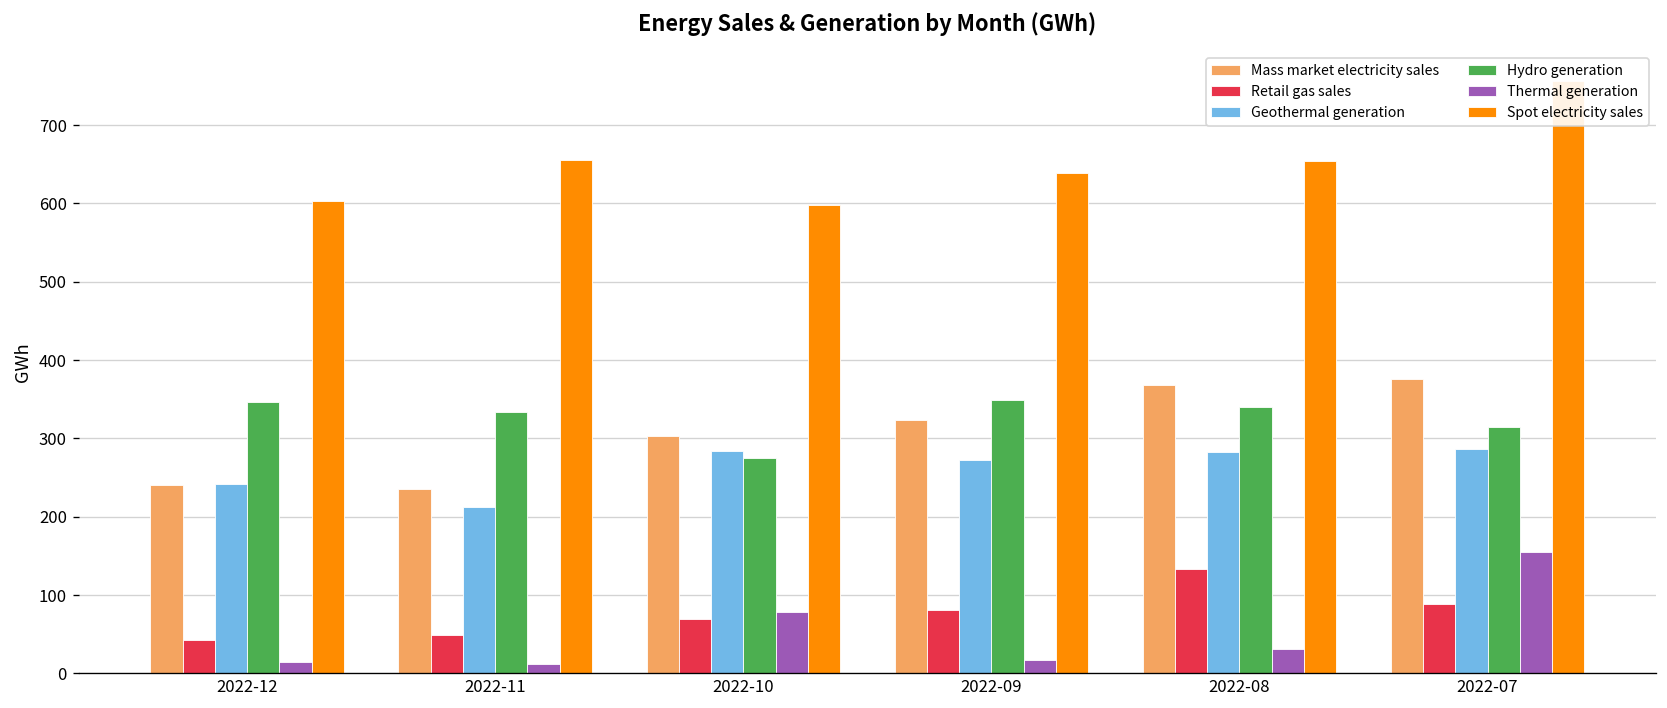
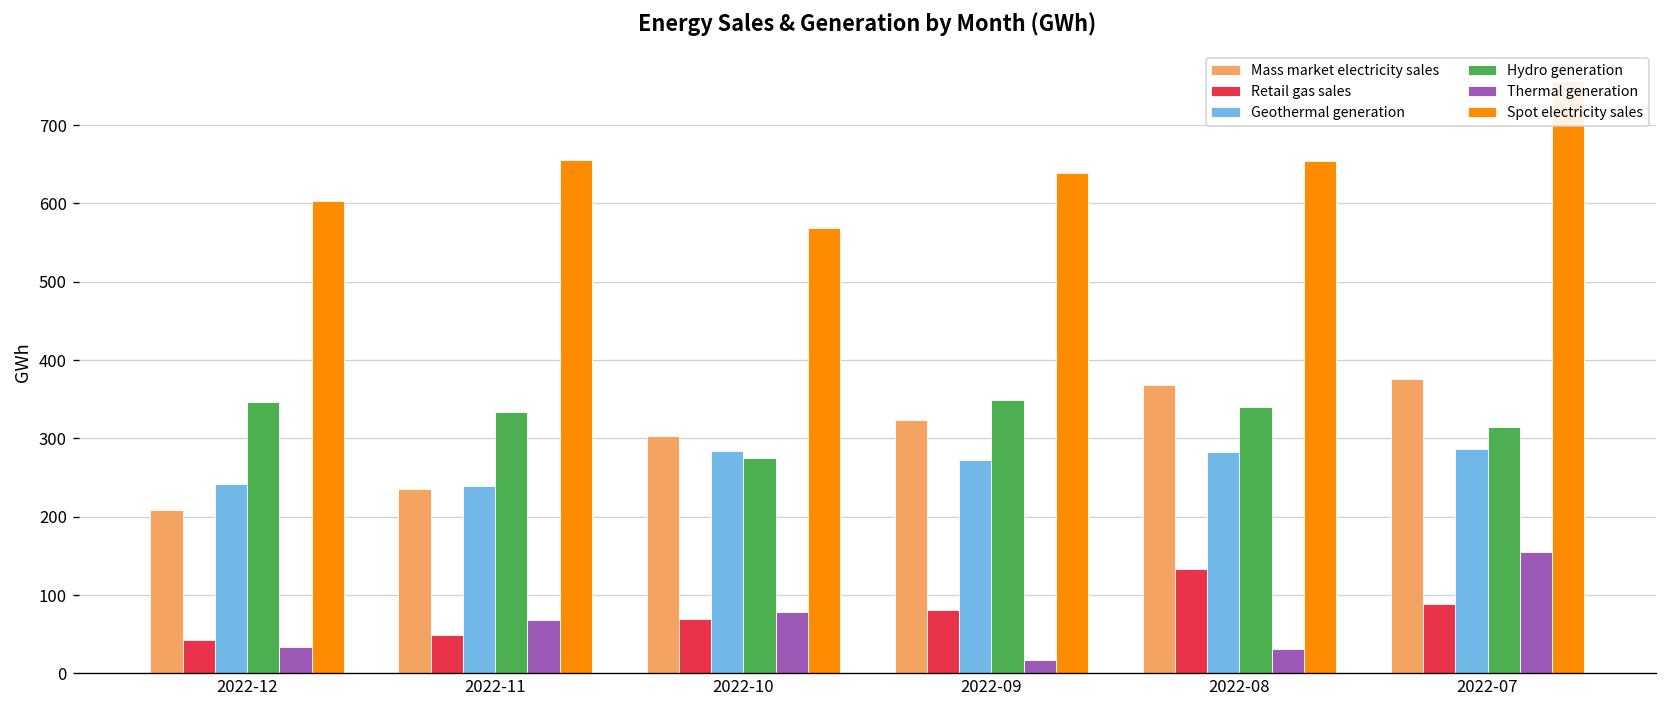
Mass market electricity sales, 2022-12: 240 -> 210
Thermal generation, 2022-12: 10 -> 30
Geothermal generation, 2022-11: 210 -> 240
Thermal generation, 2022-11: 10 -> 70
Spot electricity sales, 2022-10: 600 -> 570
